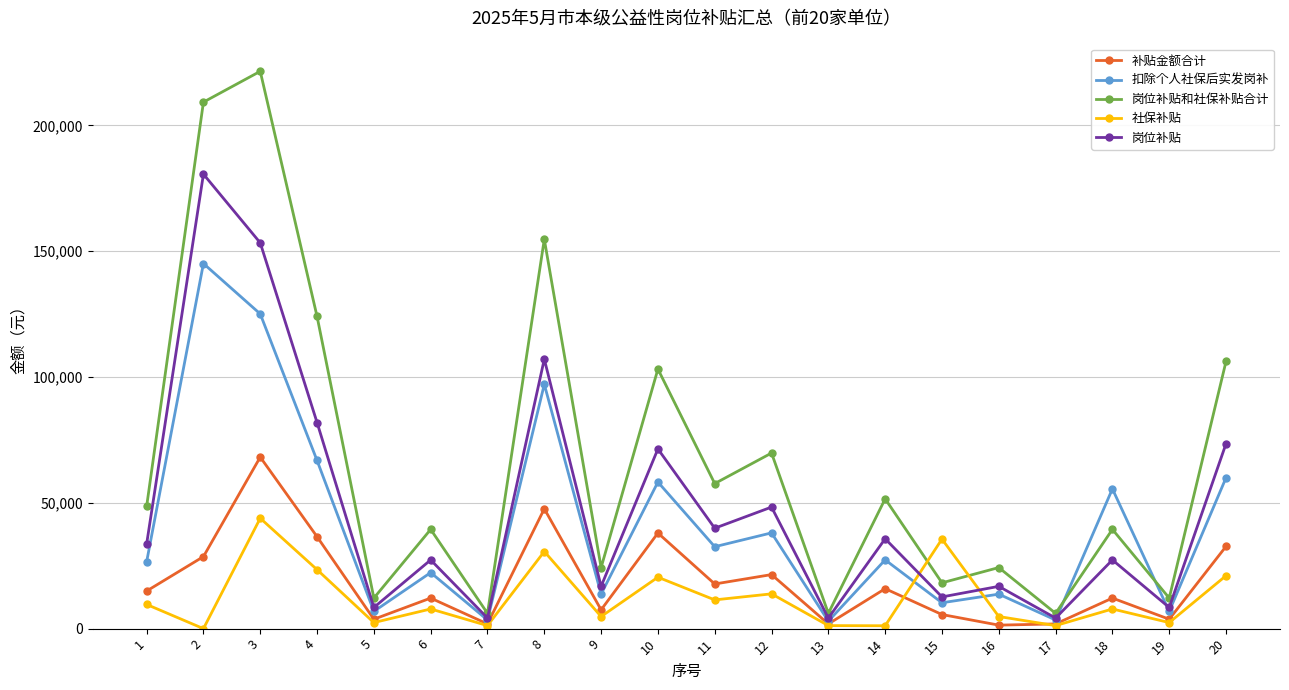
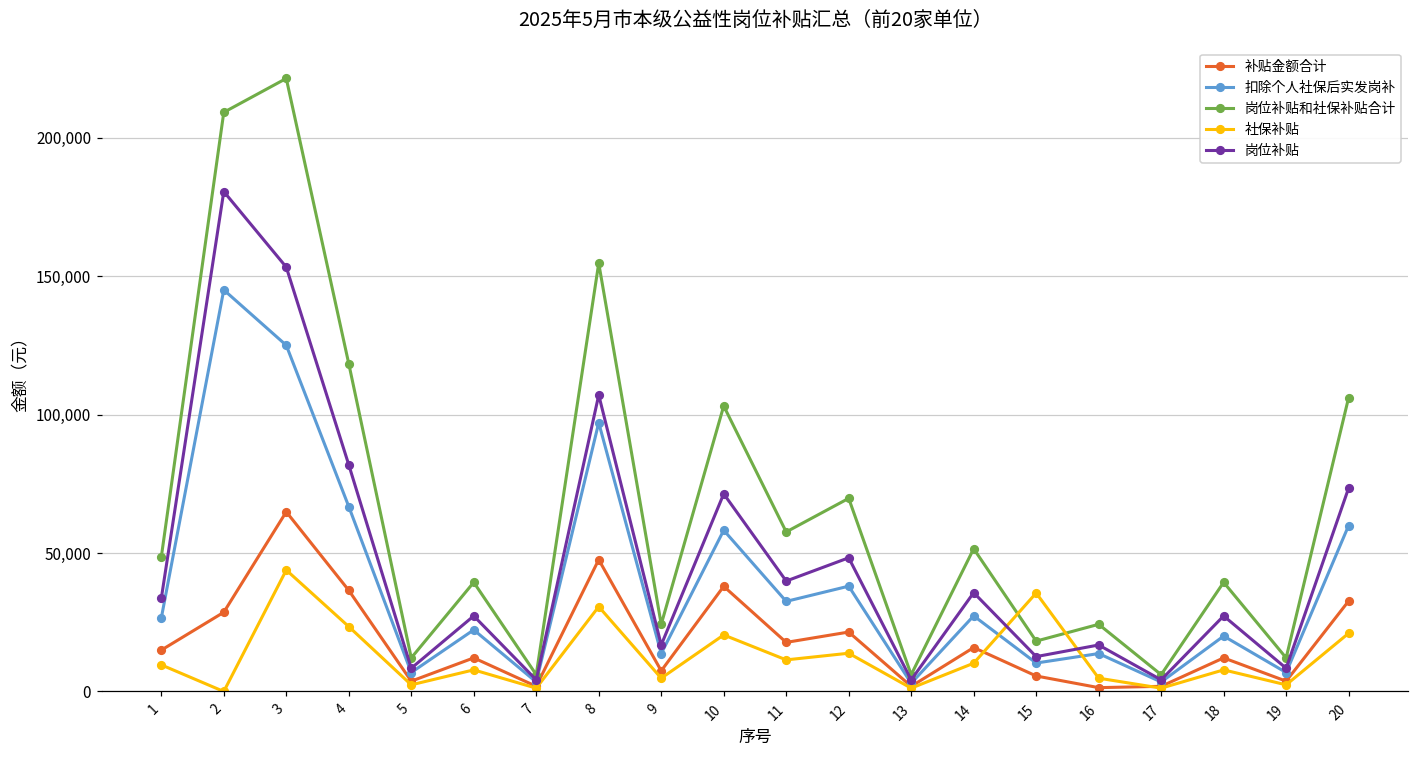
补贴金额合计, 3: 68,000 -> 65,000
岗位补贴和社保补贴合计, 4: 124,000 -> 118,000
社保补贴, 14: 1,000 -> 10,000
扣除个人社保后实发岗补, 18: 56,000 -> 20,000
